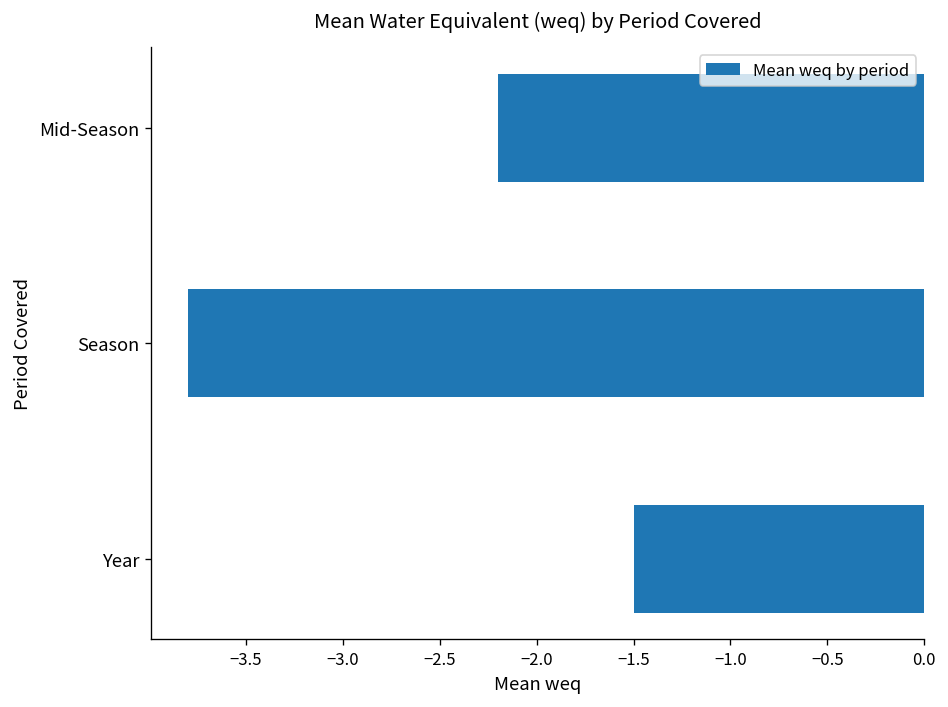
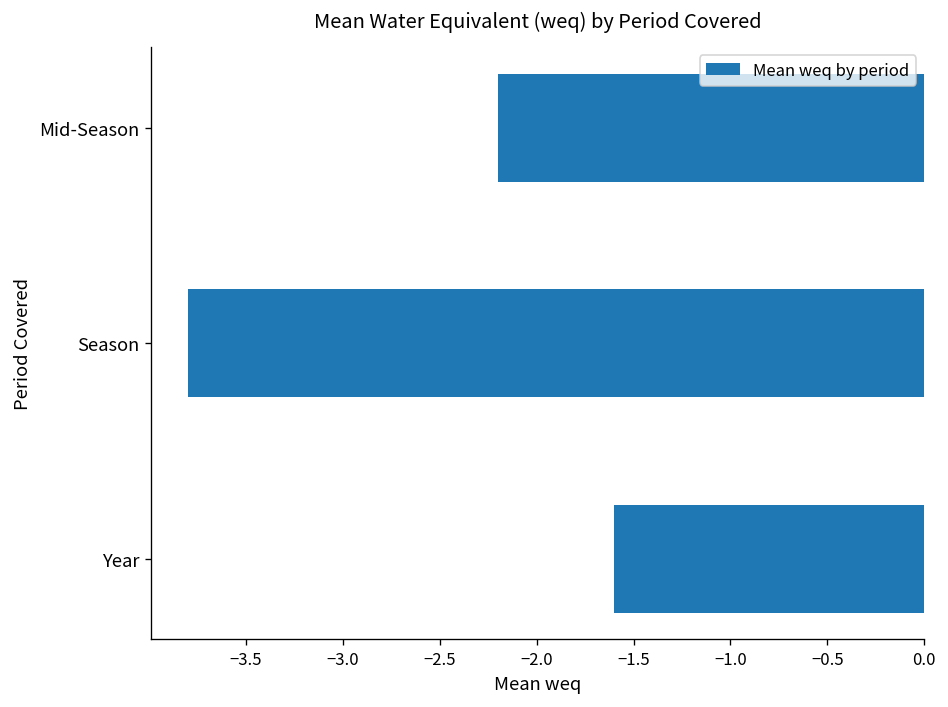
Year: -1.5 -> -1.6
